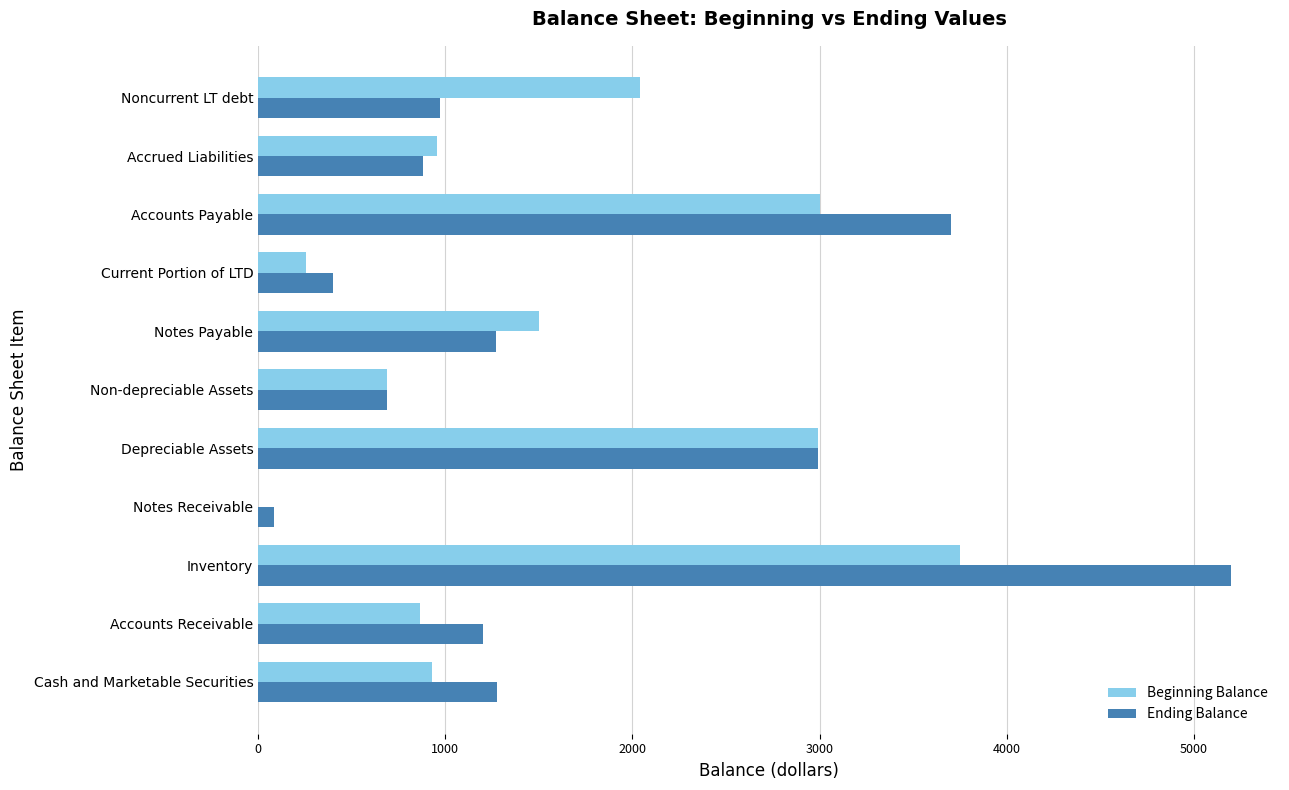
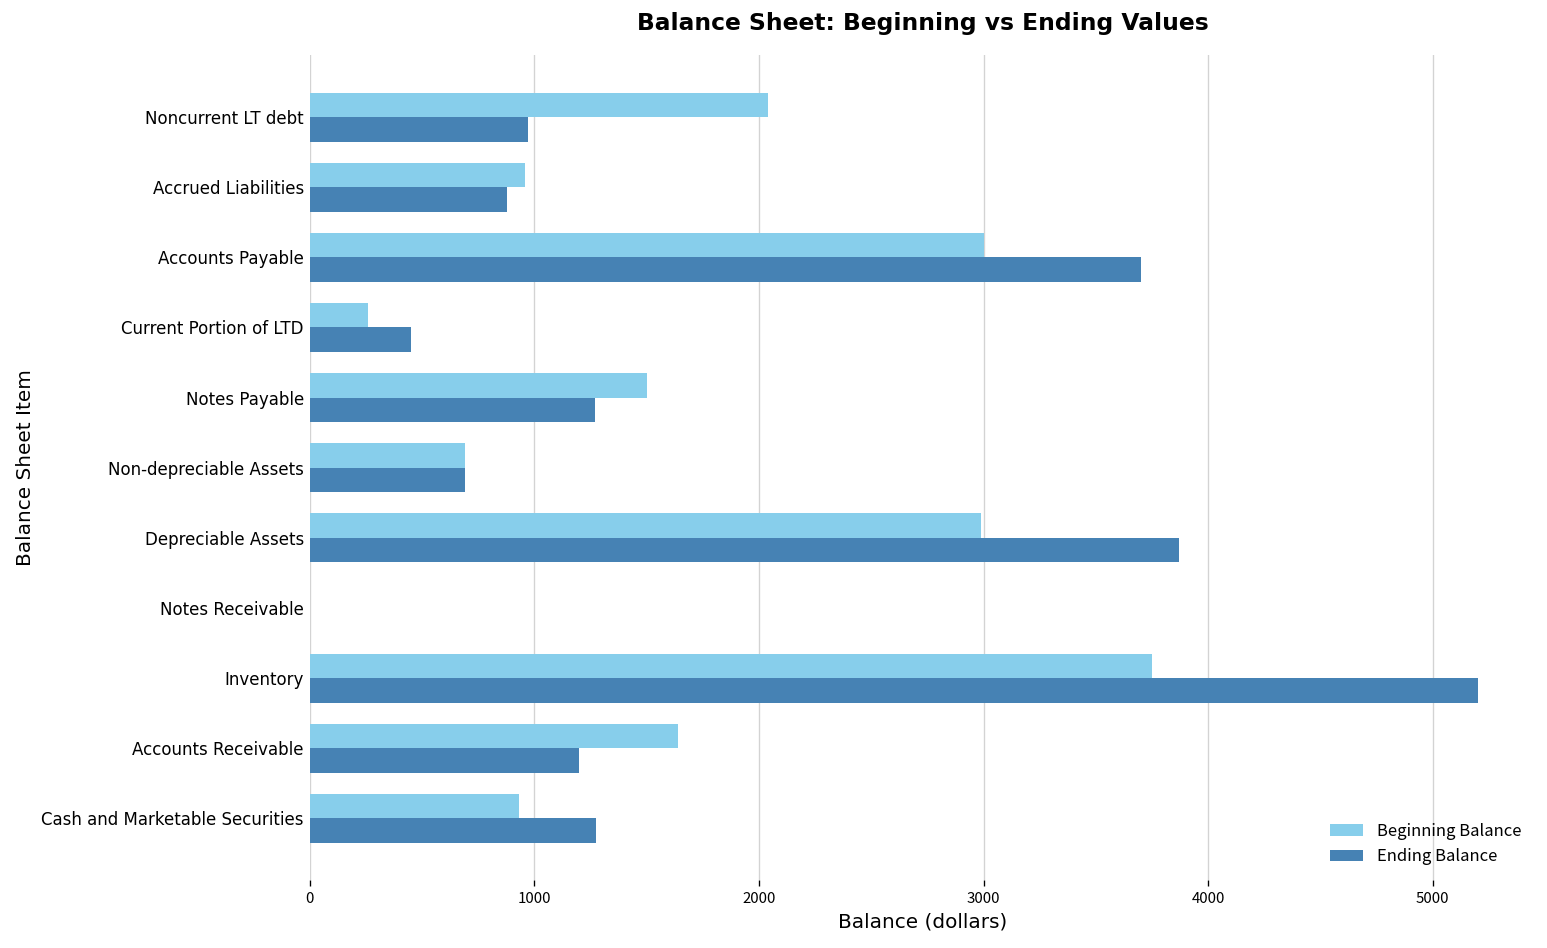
Ending Balance, Current Portion of LTD: 400 -> 450
Ending Balance, Depreciable Assets: 2990 -> 3870
Ending Balance, Notes Receivable: 80 -> 0
Beginning Balance, Accounts Receivable: 860 -> 1640
